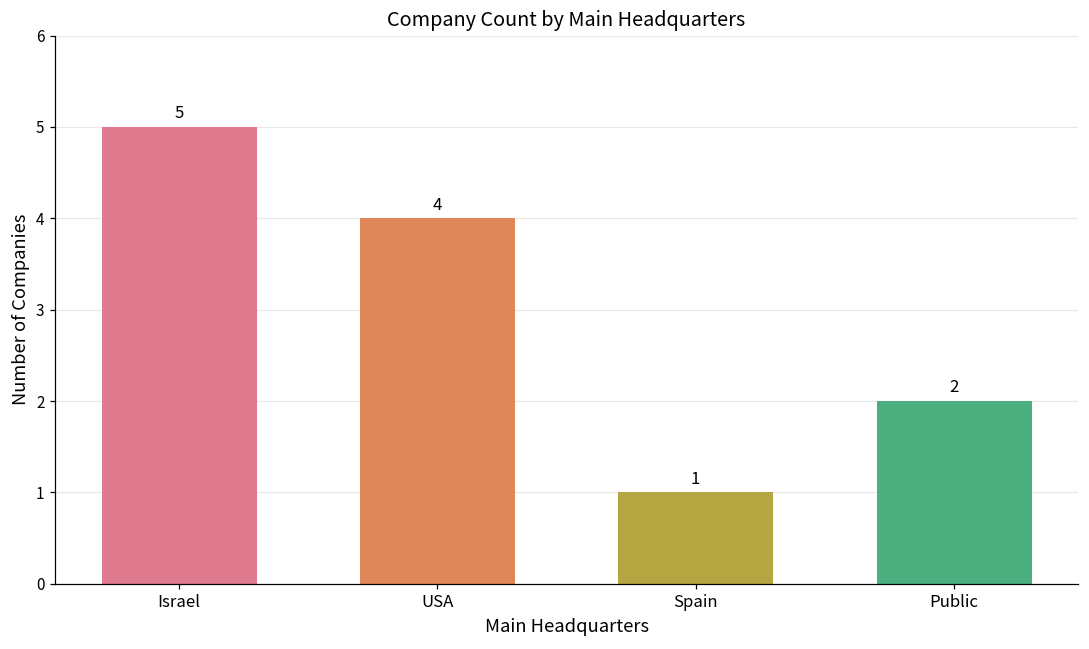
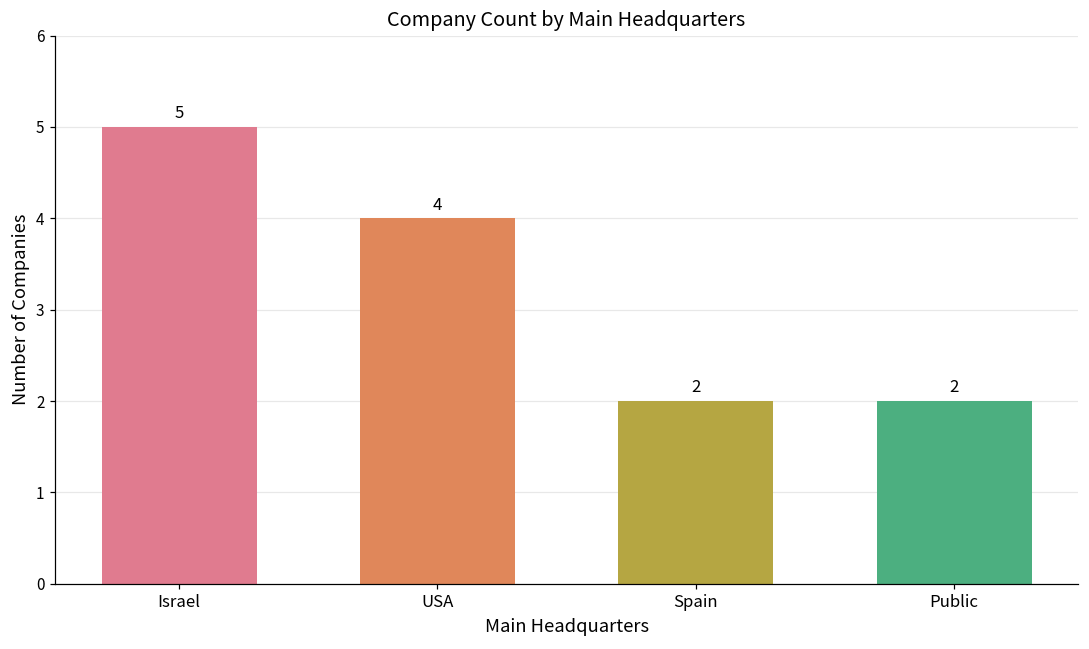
Spain: 1 -> 2
